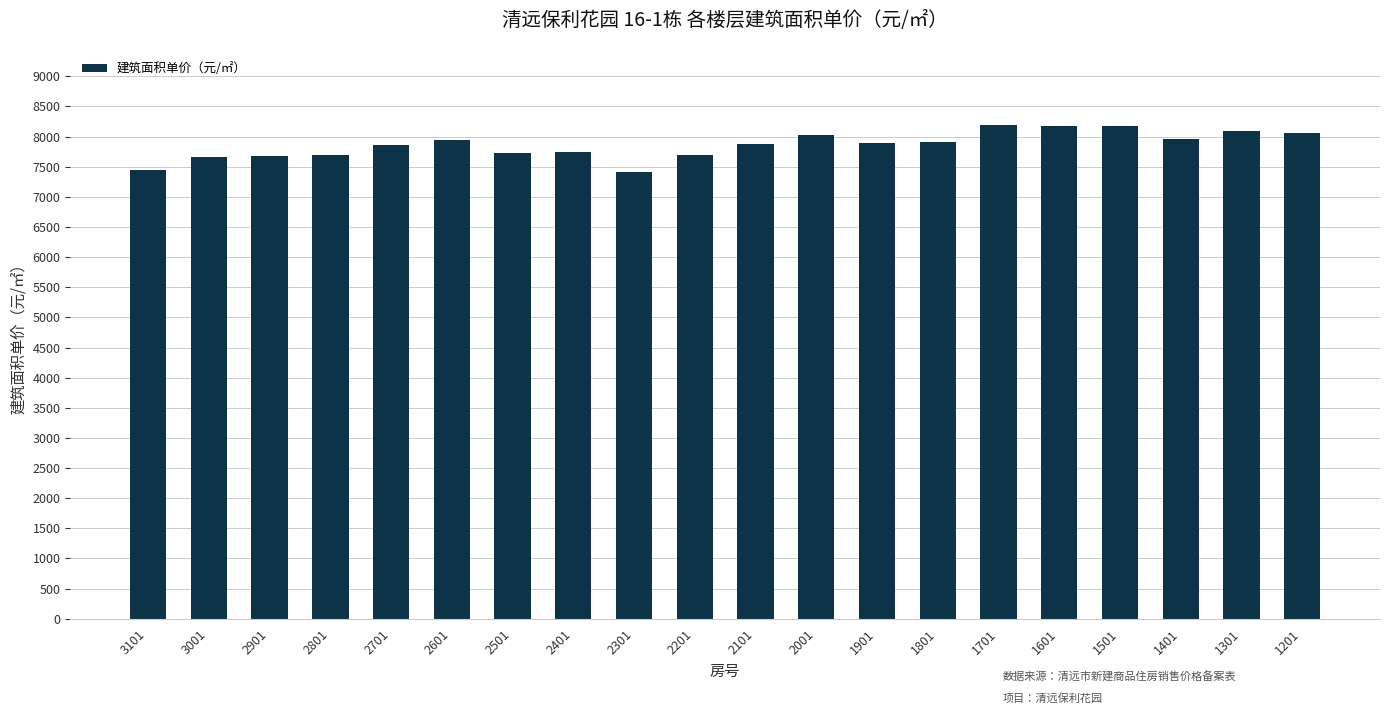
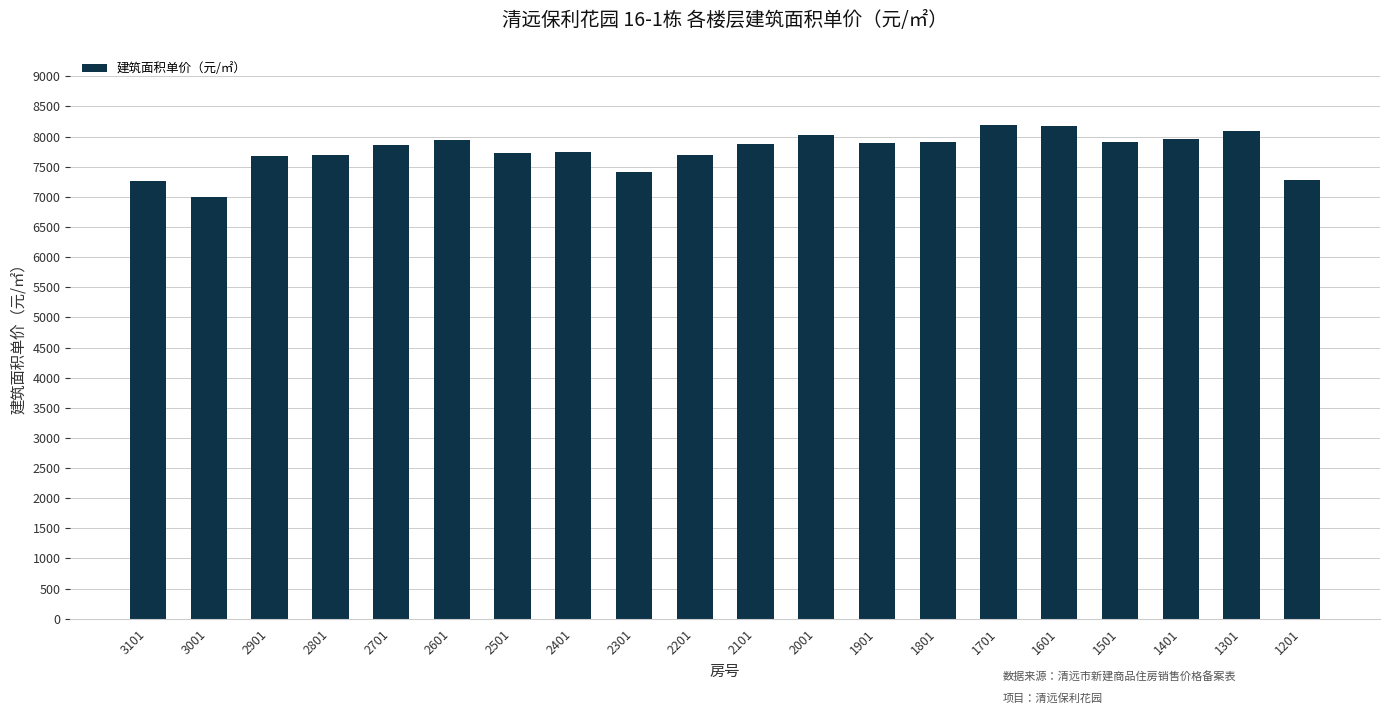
3101: 7400 -> 7300
3001: 7700 -> 7000
1501: 8200 -> 7900
1201: 8100 -> 7300
